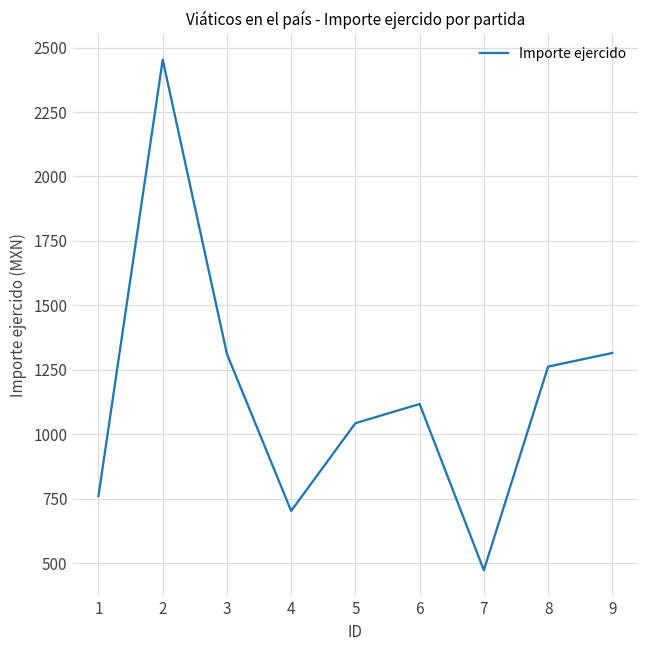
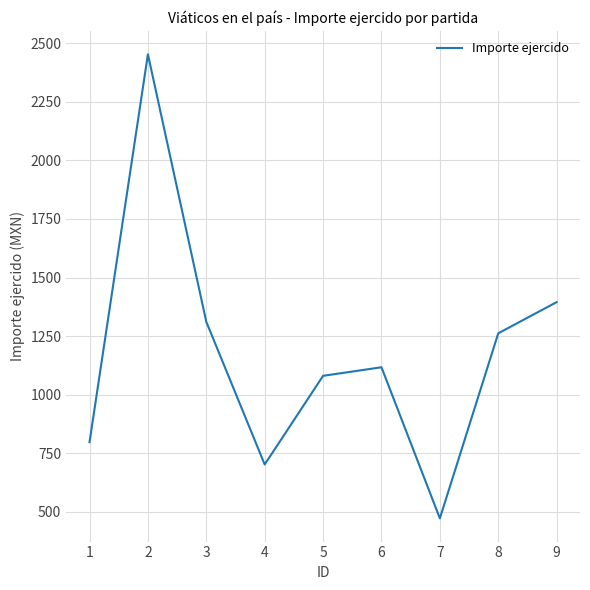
1: 760 -> 800
5: 1040 -> 1080
9: 1320 -> 1400
